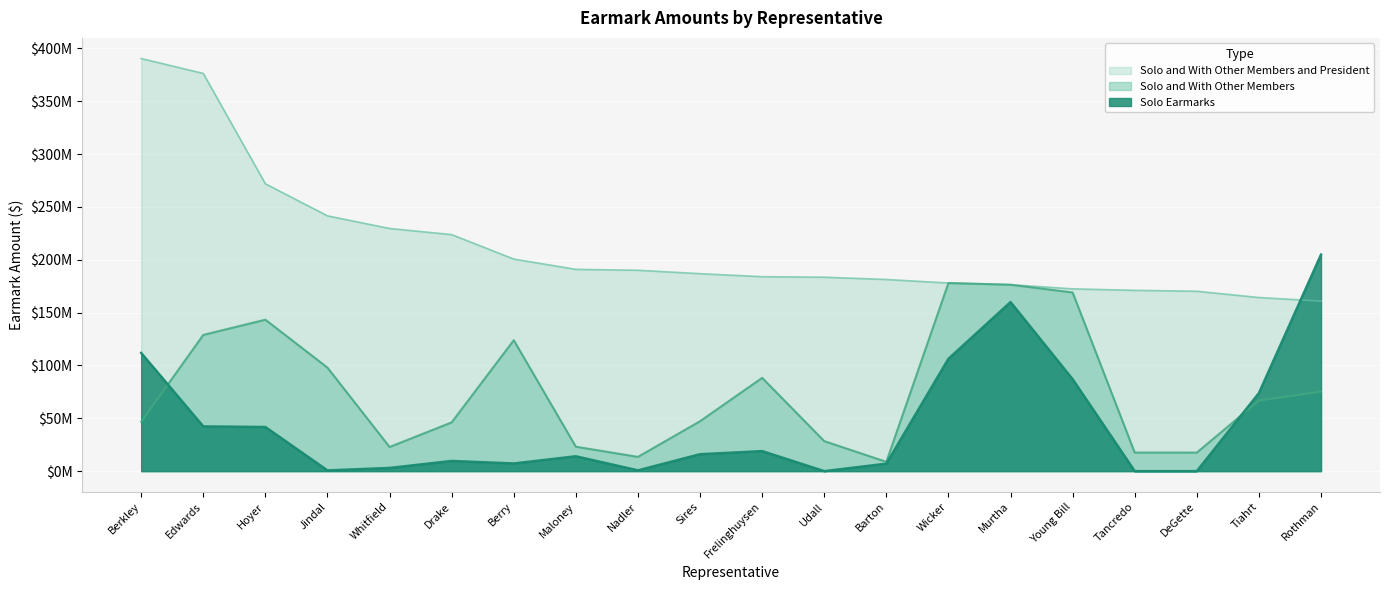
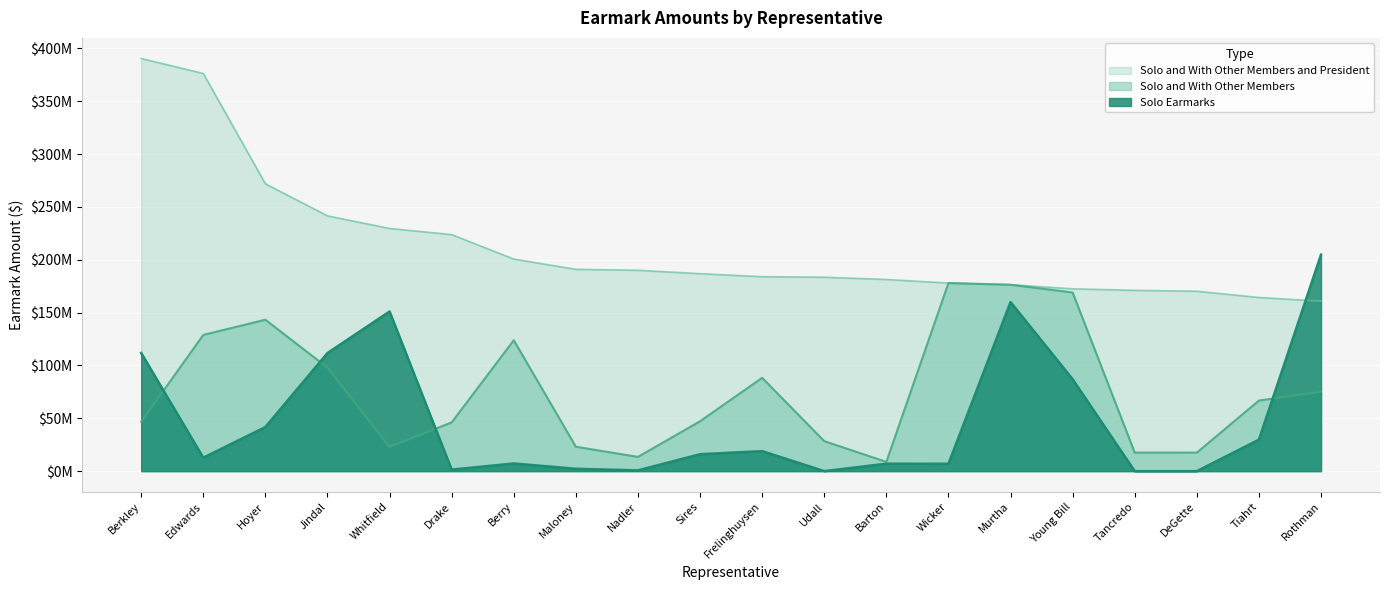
Solo Earmarks, Edwards: $42000000 -> $13000000
Solo Earmarks, Jindal: $1000000 -> $112000000
Solo Earmarks, Whitfield: $3000000 -> $151000000
Solo Earmarks, Drake: $10000000 -> $1000000
Solo Earmarks, Maloney: $14000000 -> $2000000
Solo Earmarks, Wicker: $106000000 -> $7000000
Solo Earmarks, Tiahrt: $74000000 -> $30000000
